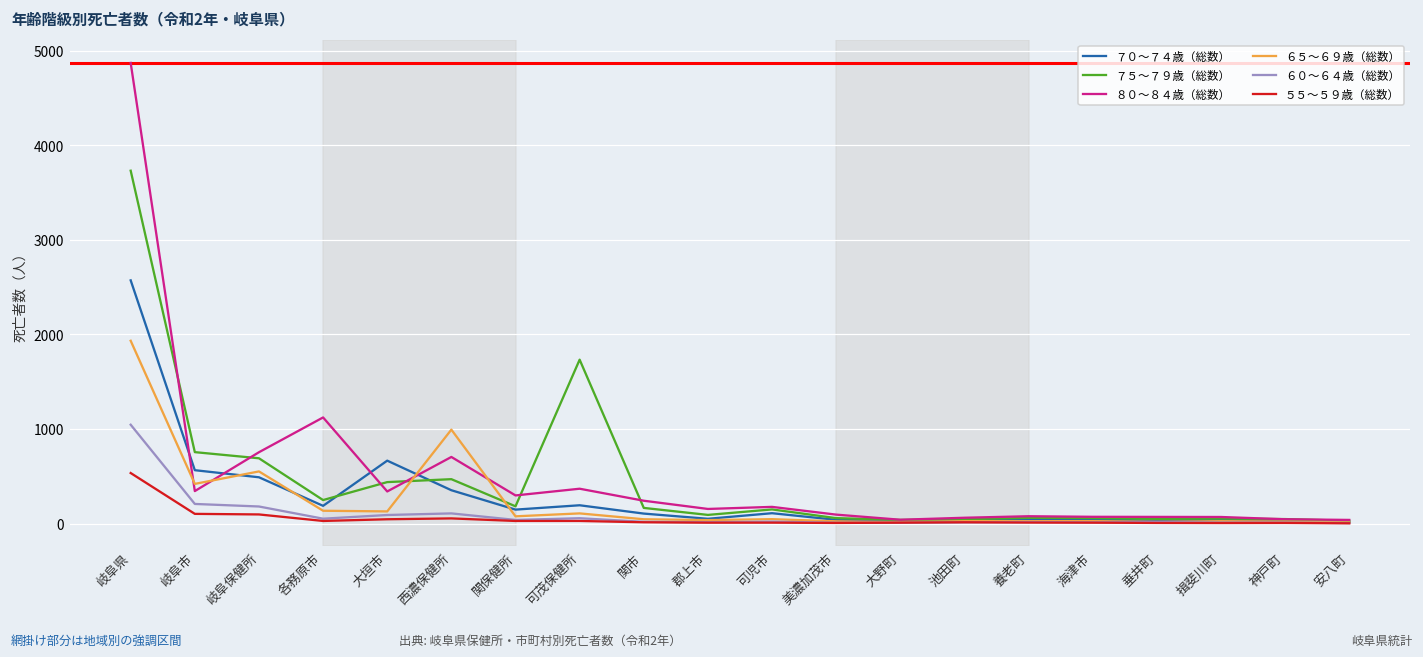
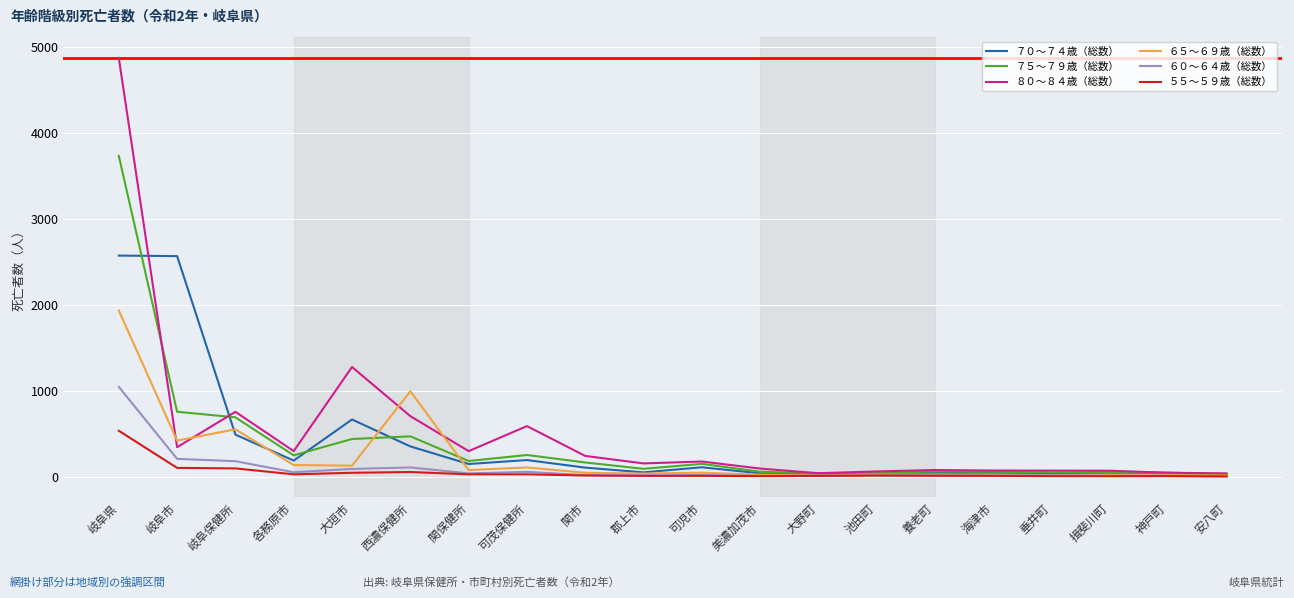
７０～７４歳（総数）, 岐阜市: 600 -> 2600
８０～８４歳（総数）, 各務原市: 1100 -> 300
８０～８４歳（総数）, 大垣市: 300 -> 1300
７５～７９歳（総数）, 可茂保健所: 1700 -> 300
８０～８４歳（総数）, 可茂保健所: 400 -> 600
